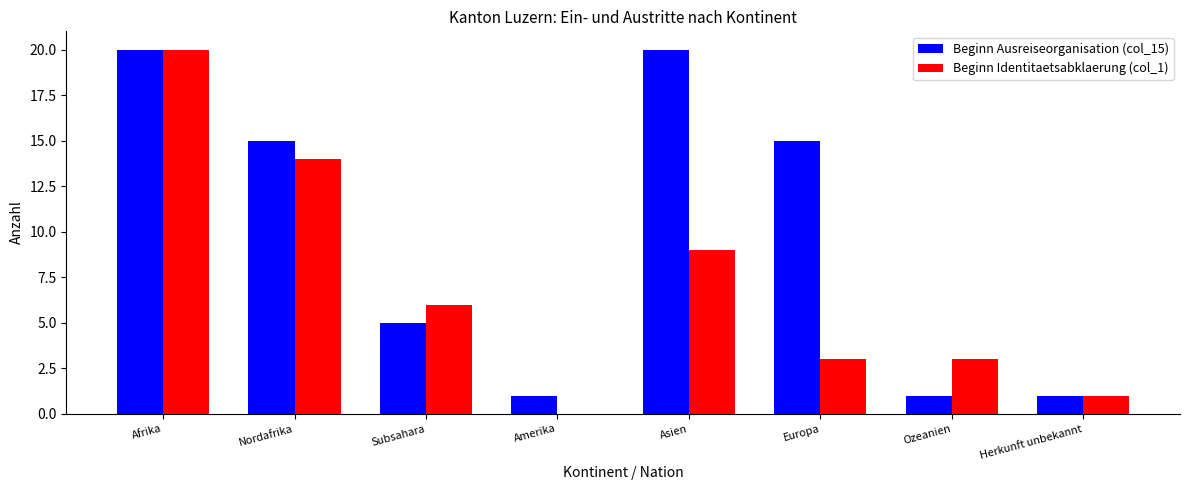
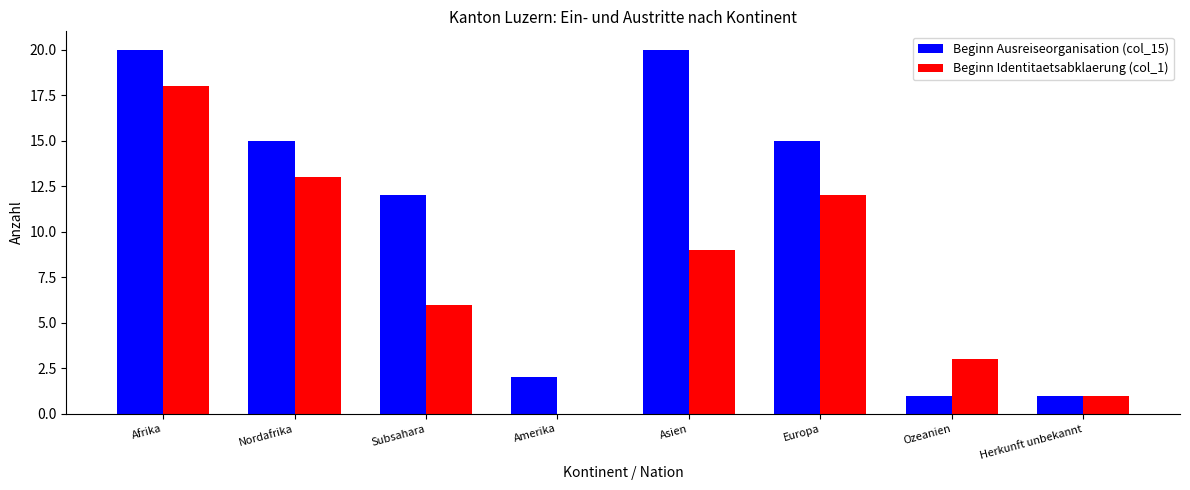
Beginn Identitaetsabklaerung (col_1), Afrika: 20 -> 18
Beginn Identitaetsabklaerung (col_1), Nordafrika: 14 -> 13
Beginn Ausreiseorganisation (col_15), Subsahara: 5 -> 12
Beginn Ausreiseorganisation (col_15), Amerika: 1 -> 2
Beginn Identitaetsabklaerung (col_1), Europa: 3 -> 12
